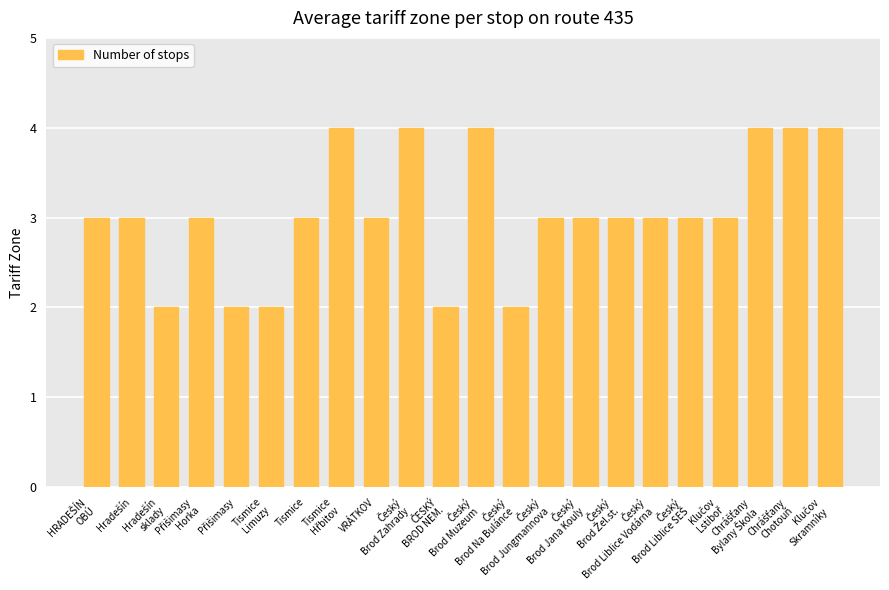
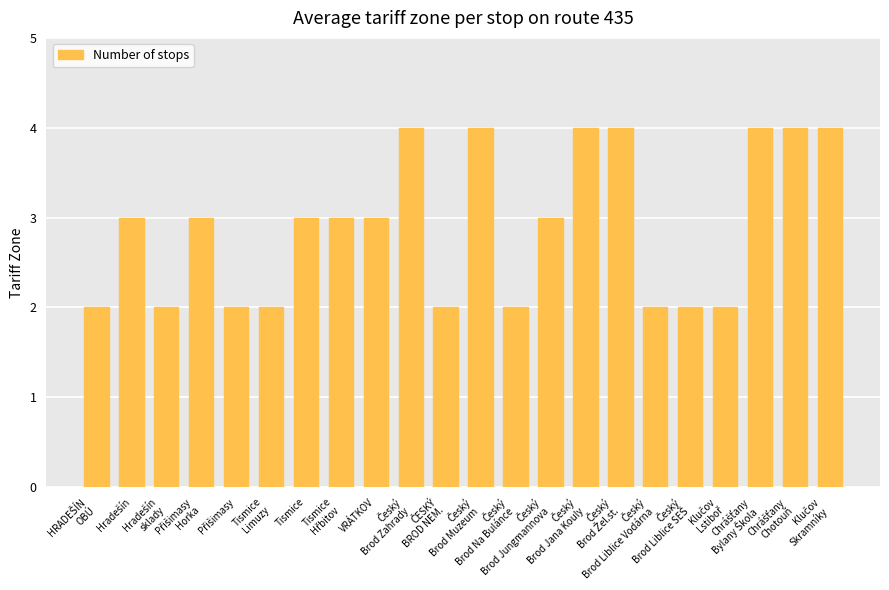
HRADEŠÍN OBÚ: 3 -> 2
Tismice Hřbitov: 4 -> 3
Český Brod Jana Kouly: 3 -> 4
Český Brod Žel.st.: 3 -> 4
Český Brod Liblice Vodárna: 3 -> 2
Český Brod Liblice SEŠ: 3 -> 2
Klučov Lstiboř: 3 -> 2
